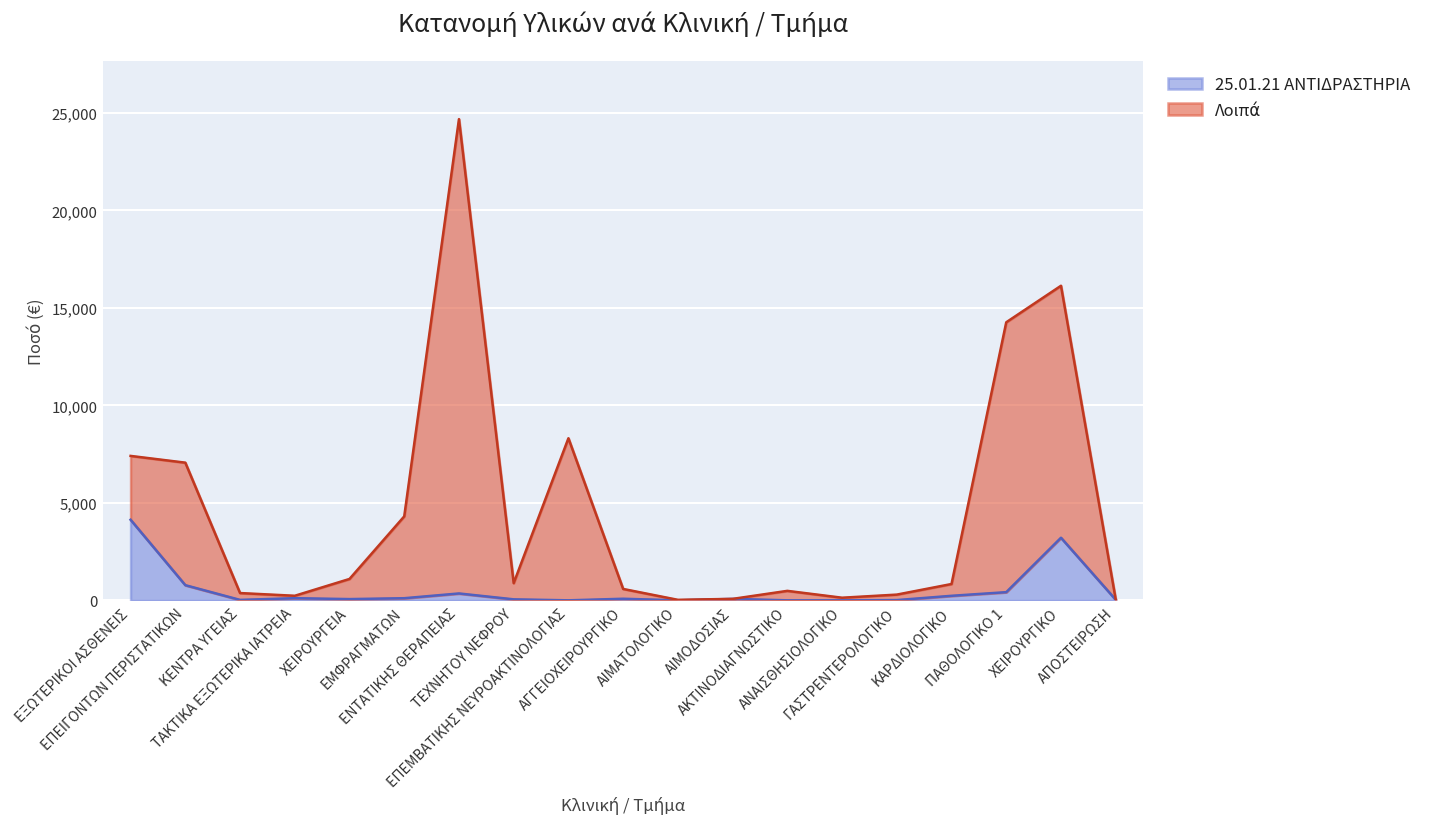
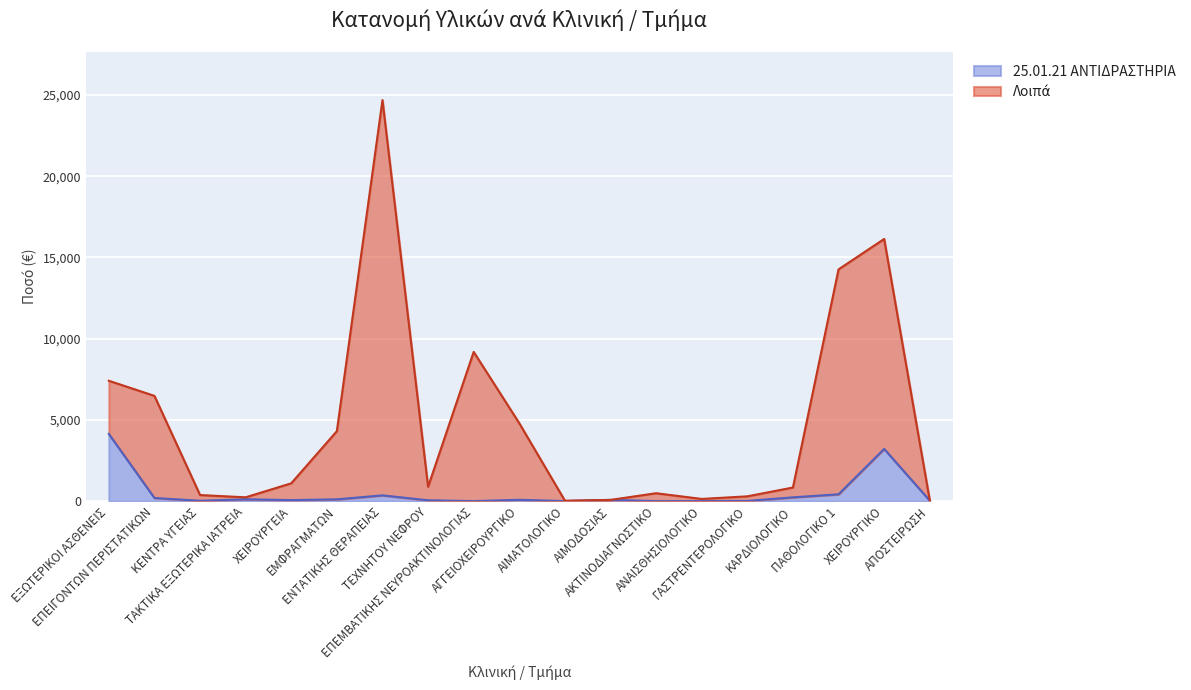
25.01.21 ΑΝΤΙΔΡΑΣΤΗΡΙΑ, ΕΠΕΙΓΟΝΤΩΝ ΠΕΡΙΣΤΑΤΙΚΩΝ: 800 -> 200
Λοιπά, ΕΠΕΜΒΑΤΙΚΗΣ ΝΕΥΡΟΑΚΤΙΝΟΛΟΓΙΑΣ: 8,300 -> 9,200
Λοιπά, ΑΓΓΕΙΟΧΕΙΡΟΥΡΓΙΚΟ: 500 -> 4,700
